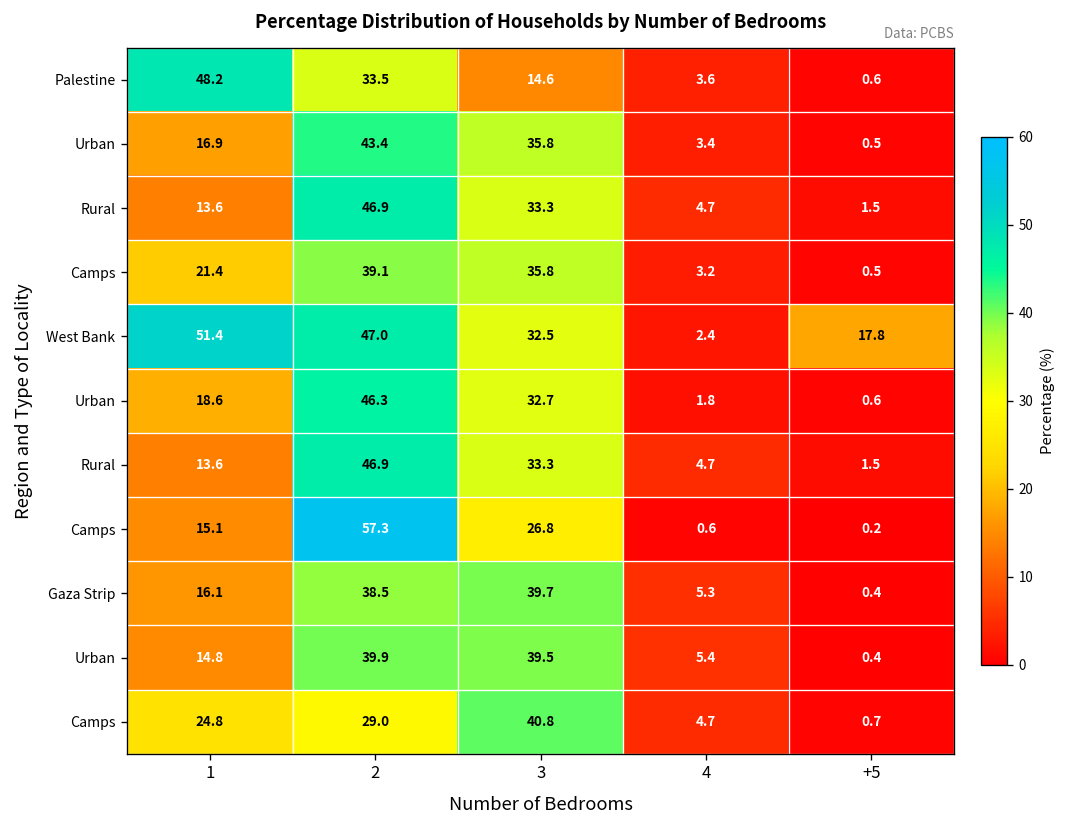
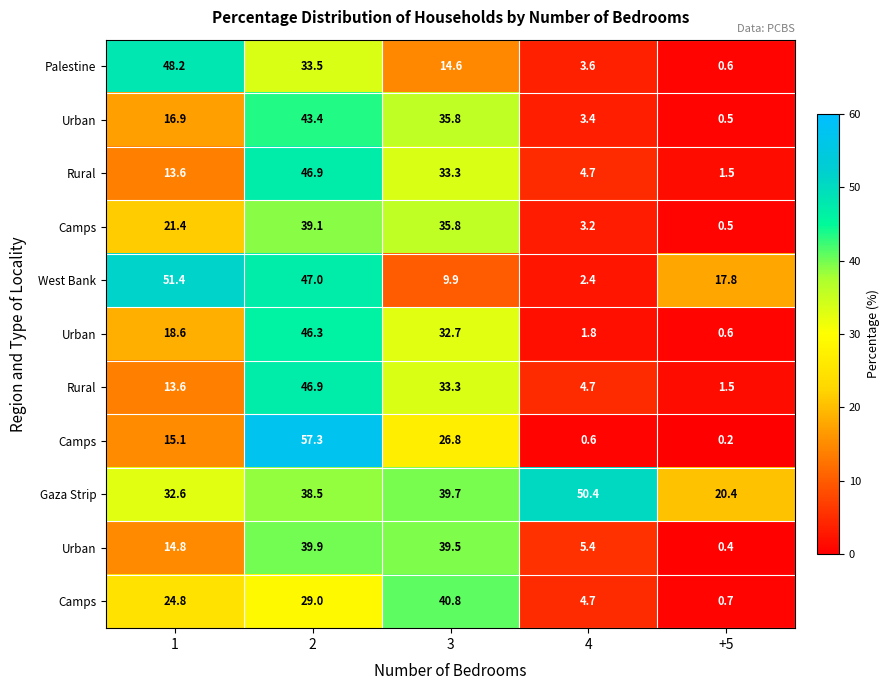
West Bank, 3: 32.5 -> 9.9
Gaza Strip, 1: 16.1 -> 32.6
Gaza Strip, 4: 5.3 -> 50.4
Gaza Strip, +5: 0.4 -> 20.4
